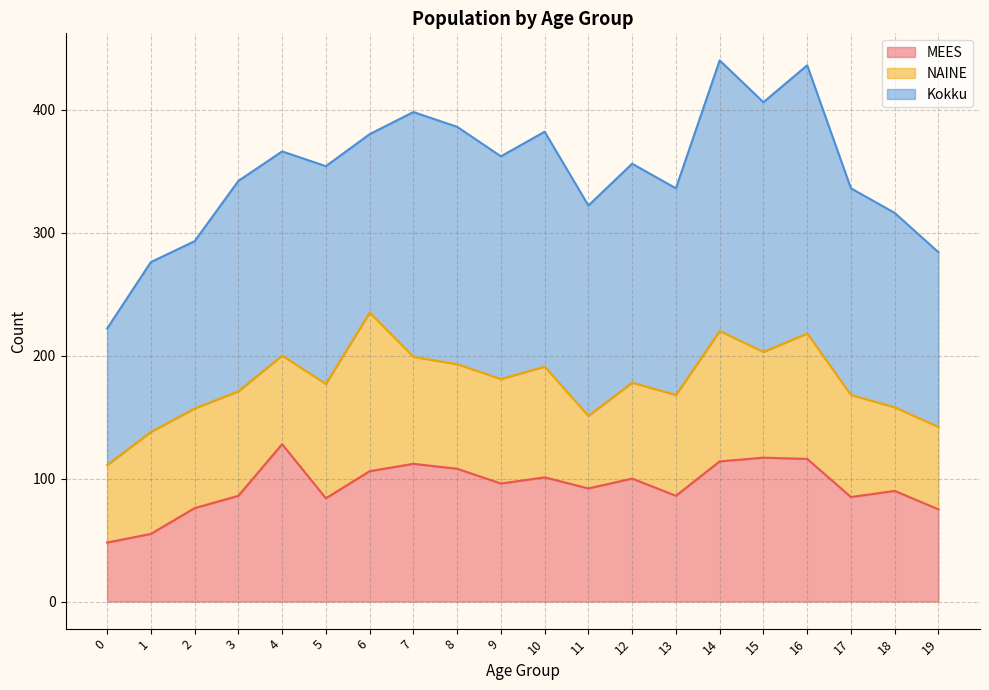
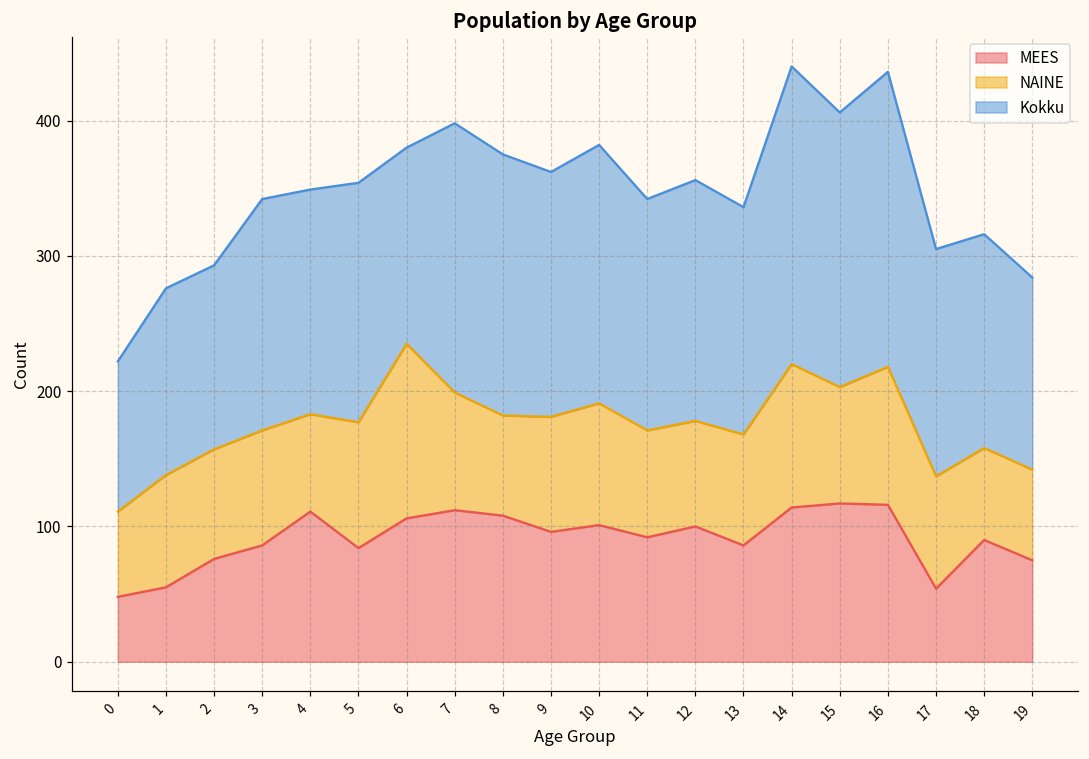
MEES, 4: 128 -> 111
NAINE, 8: 85 -> 74
NAINE, 11: 59 -> 79
MEES, 17: 85 -> 54
